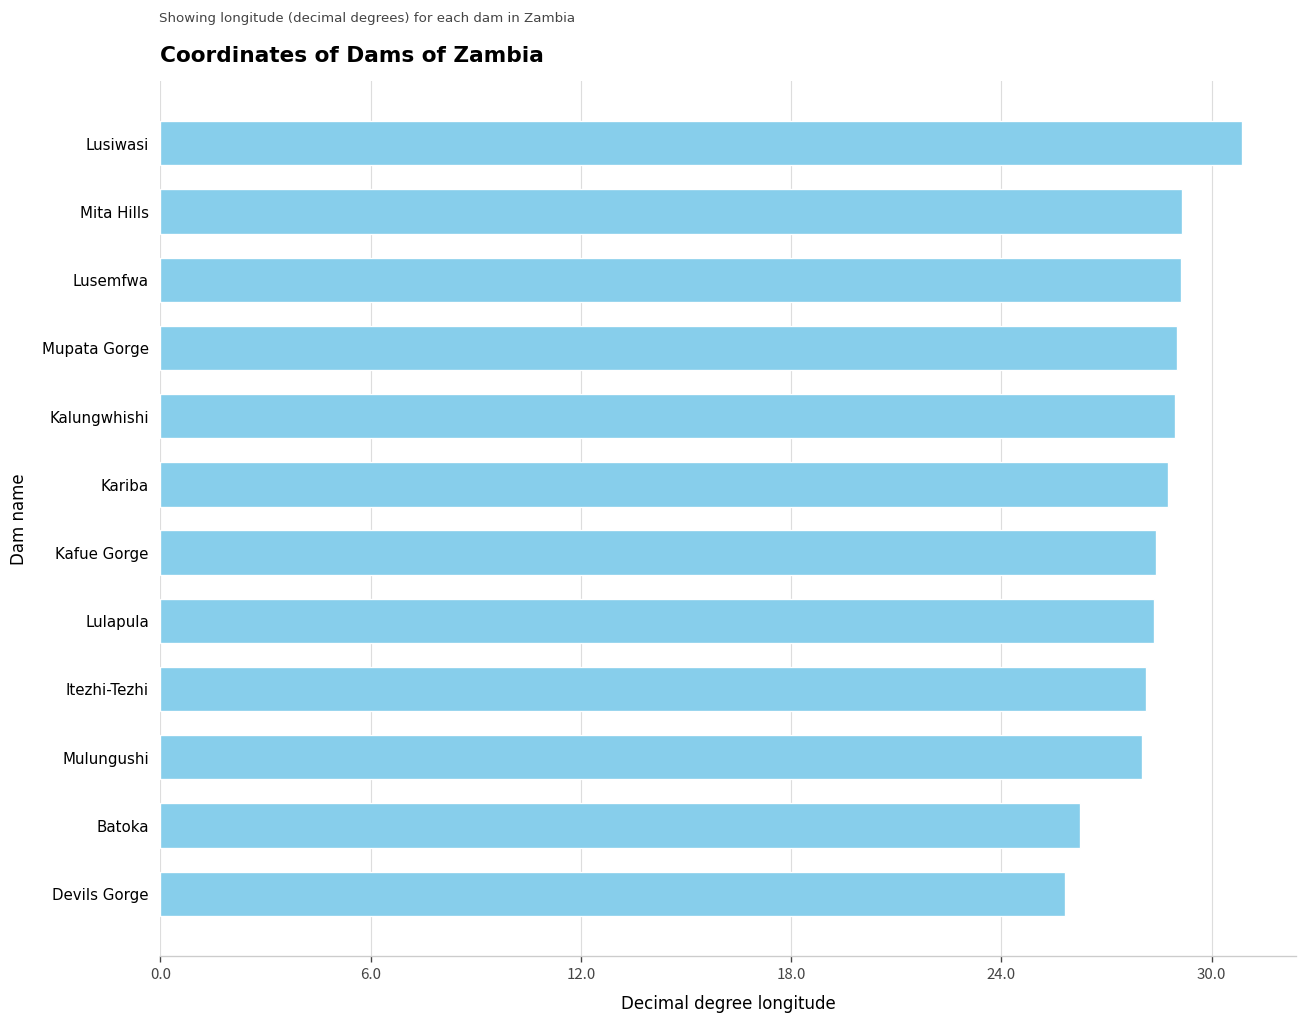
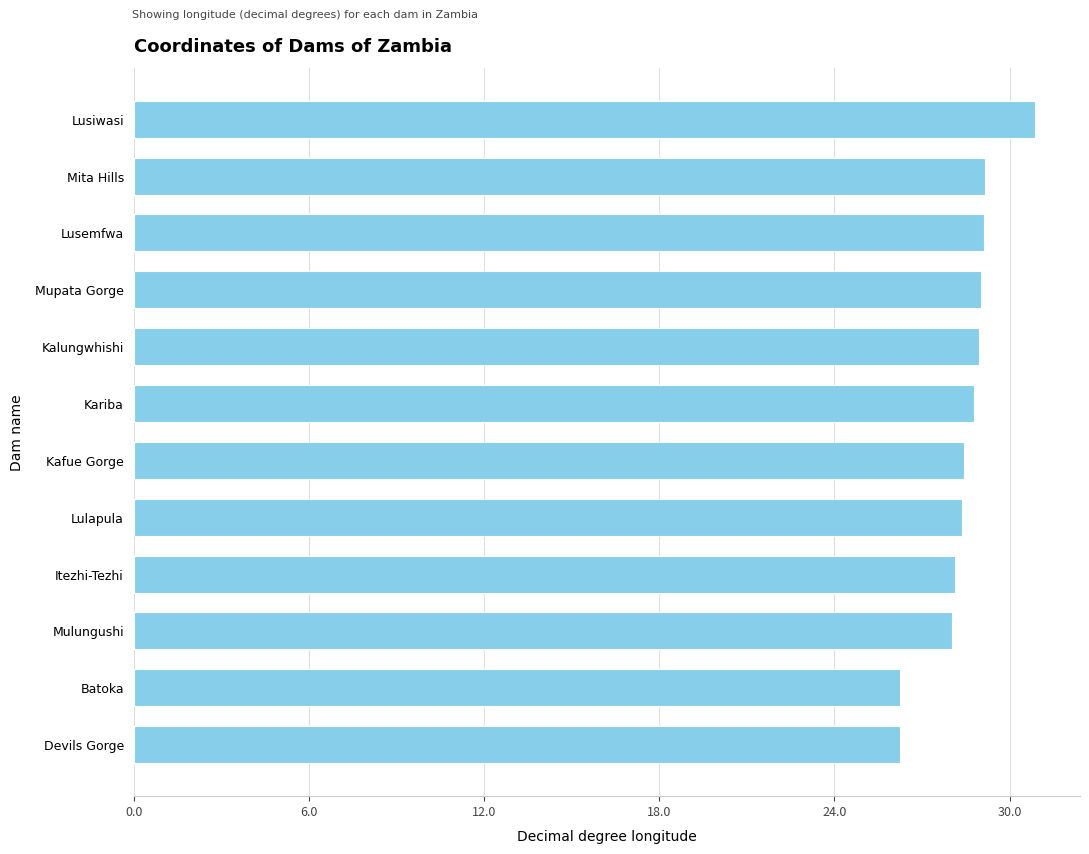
Devils Gorge: 25.8 -> 26.3
